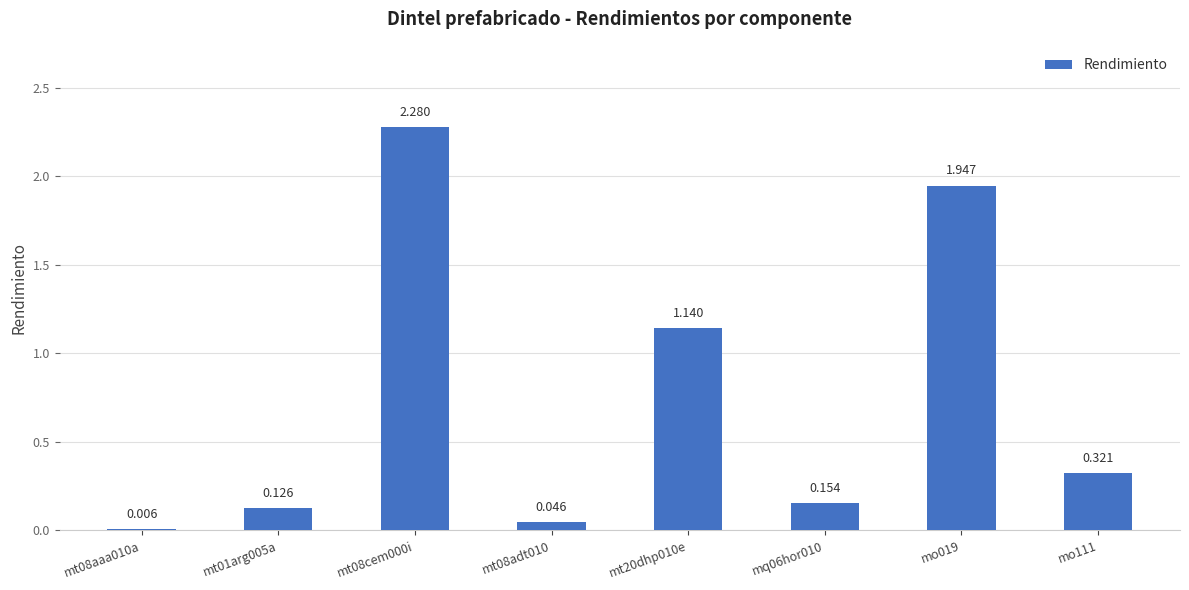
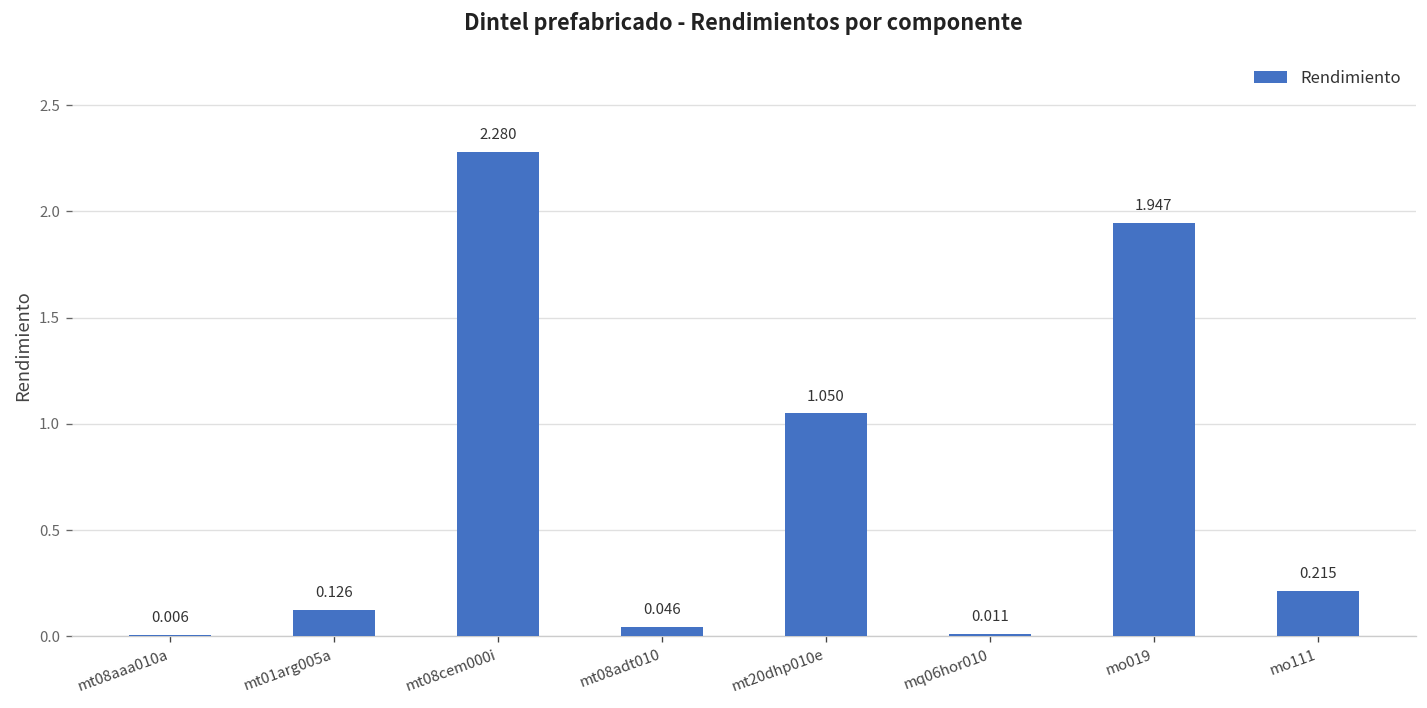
mt20dhp010e: 1.140 -> 1.050
mq06hor010: 0.154 -> 0.011
mo111: 0.321 -> 0.215
